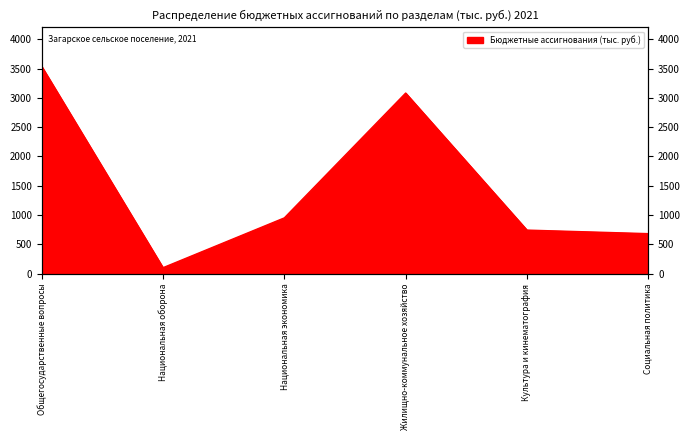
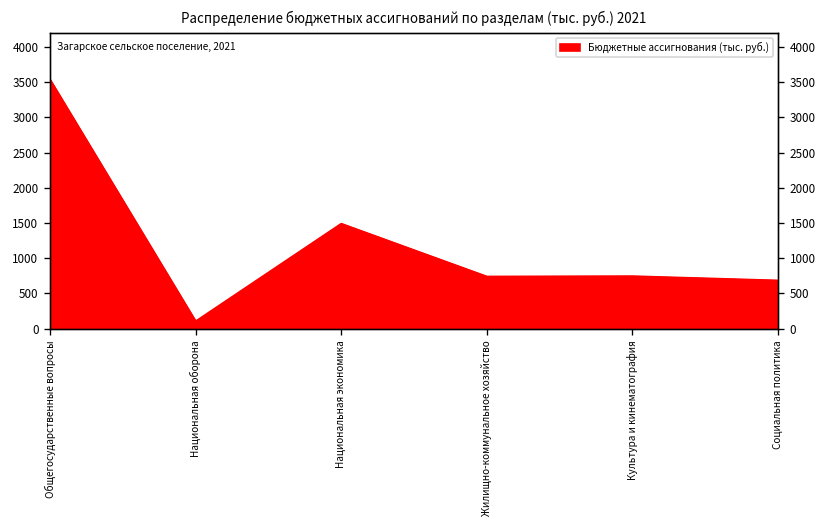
Национальная экономика: 1000 -> 1500
Жилищно-коммунальное хозяйство: 3100 -> 700
